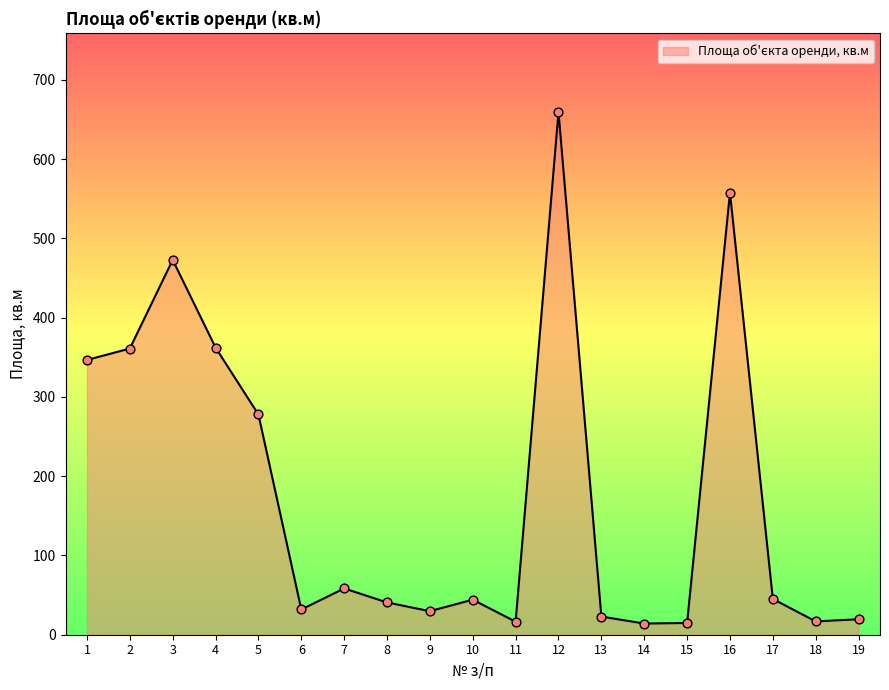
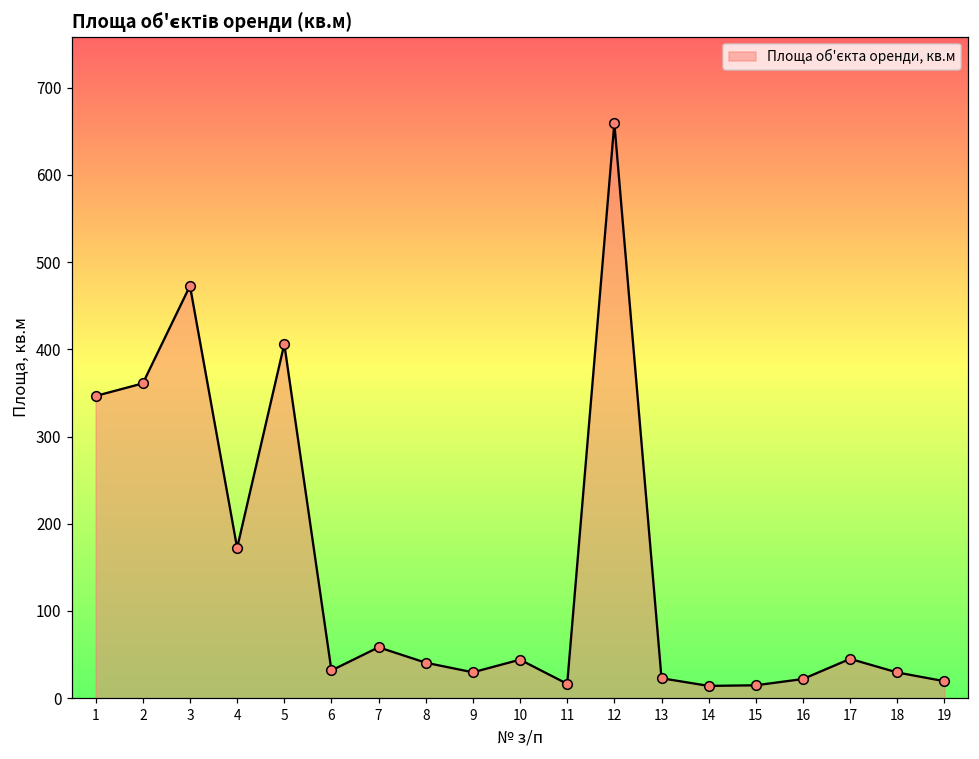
4: 360 -> 170
5: 280 -> 410
16: 560 -> 20
18: 20 -> 30
